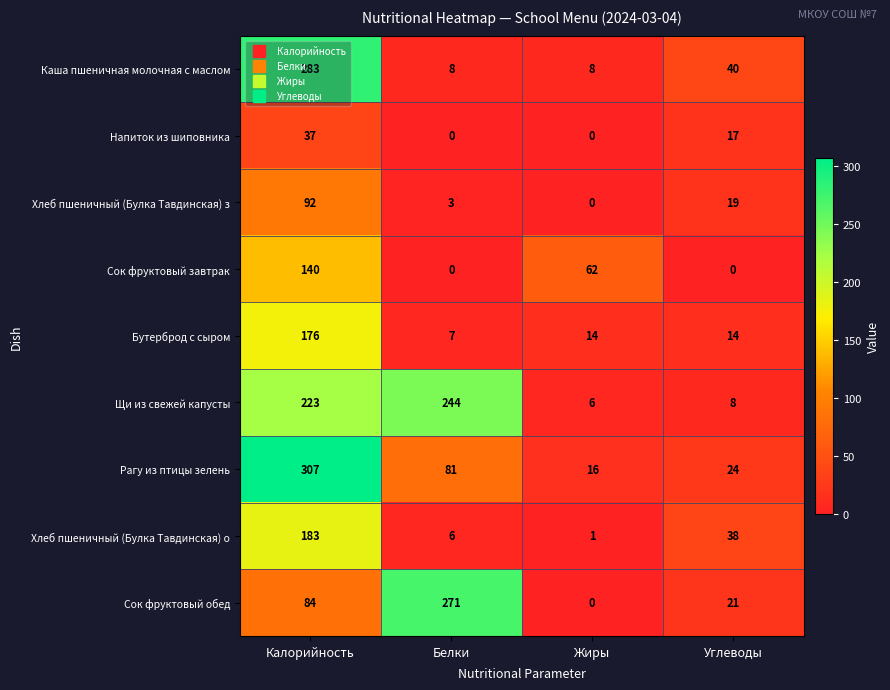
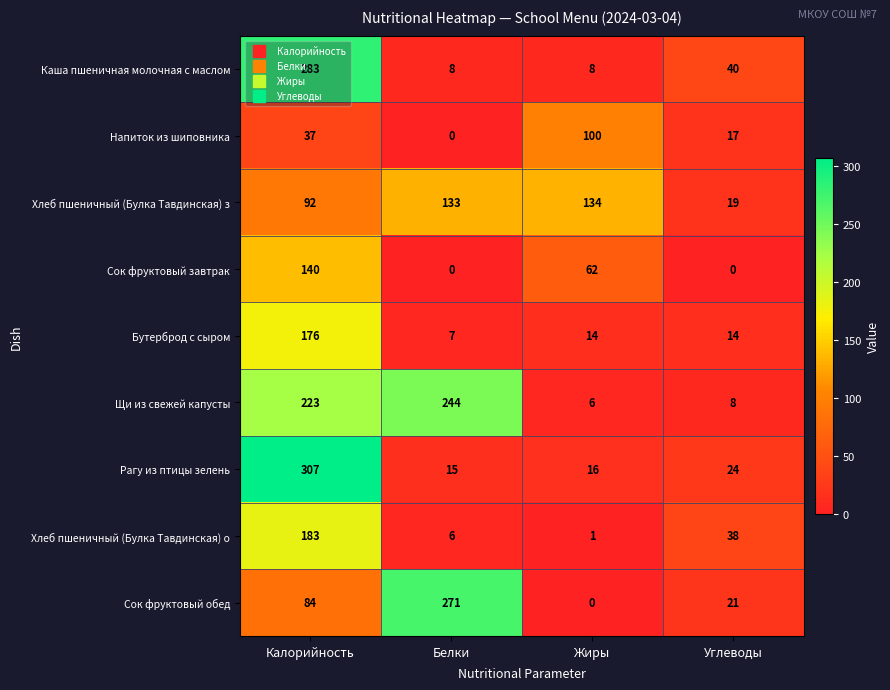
Напиток из шиповника, Жиры: 0 -> 100
Хлеб пшеничный (Булка Тавдинская) з, Белки: 3 -> 133
Хлеб пшеничный (Булка Тавдинская) з, Жиры: 0 -> 134
Рагу из птицы зелень, Белки: 81 -> 15
